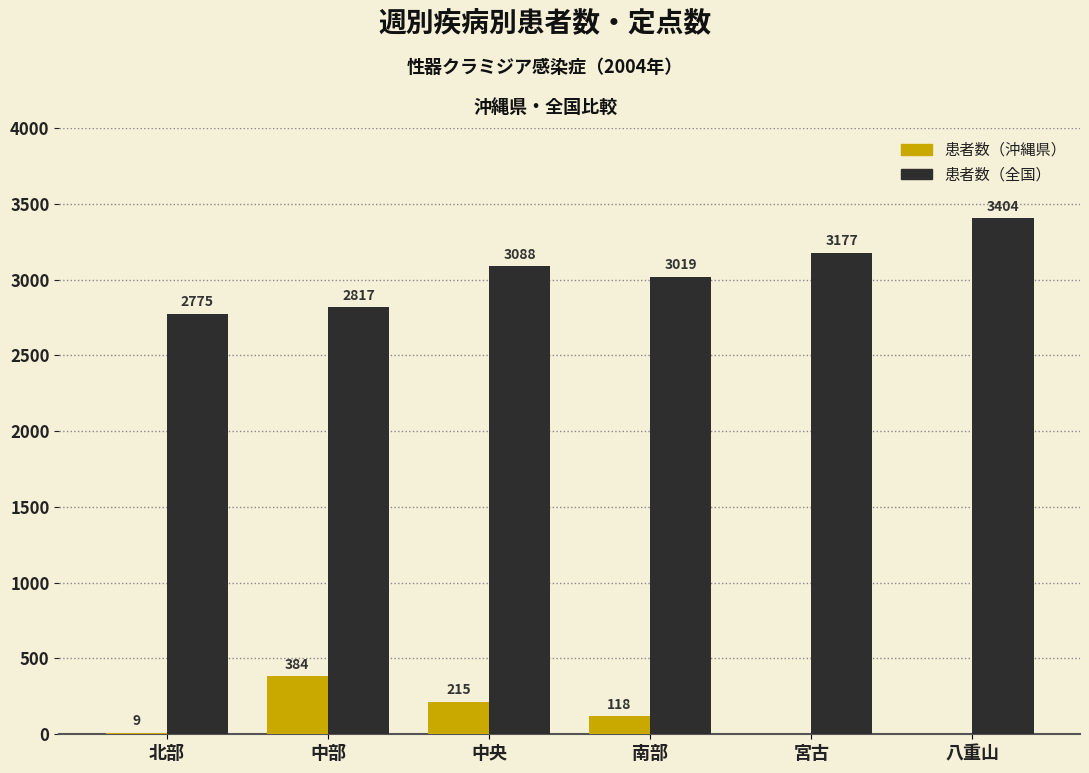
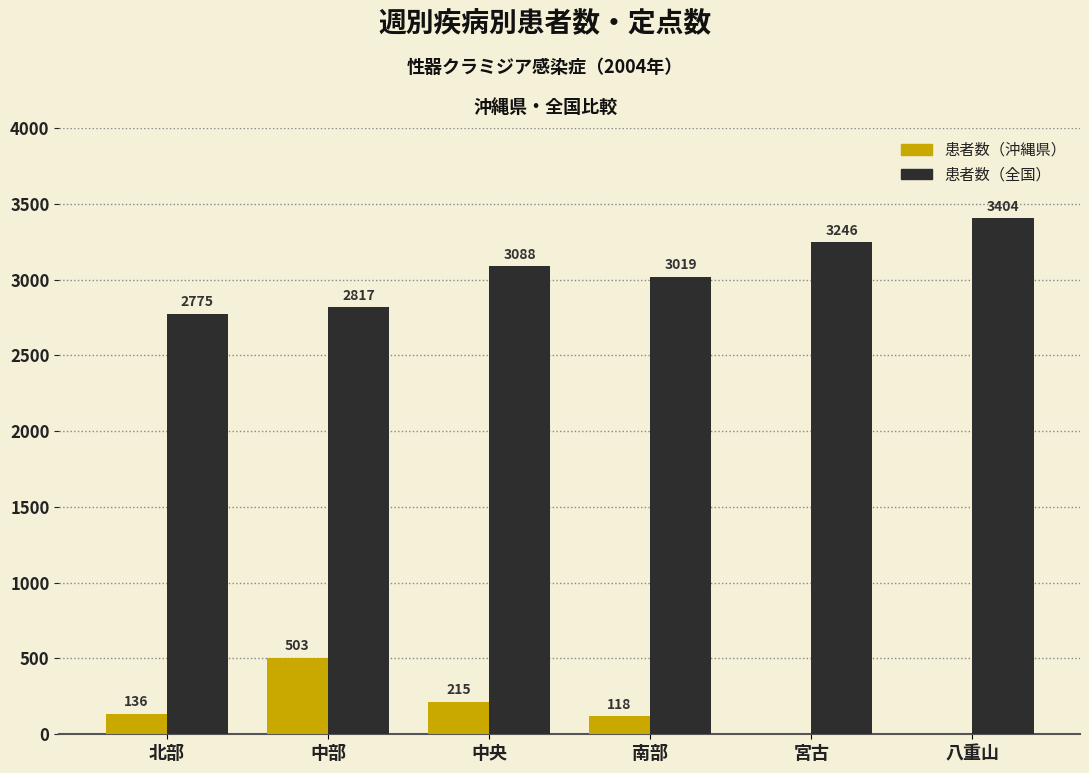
患者数（沖縄県）, 北部: 9 -> 136
患者数（沖縄県）, 中部: 384 -> 503
患者数（全国）, 宮古: 3177 -> 3246
